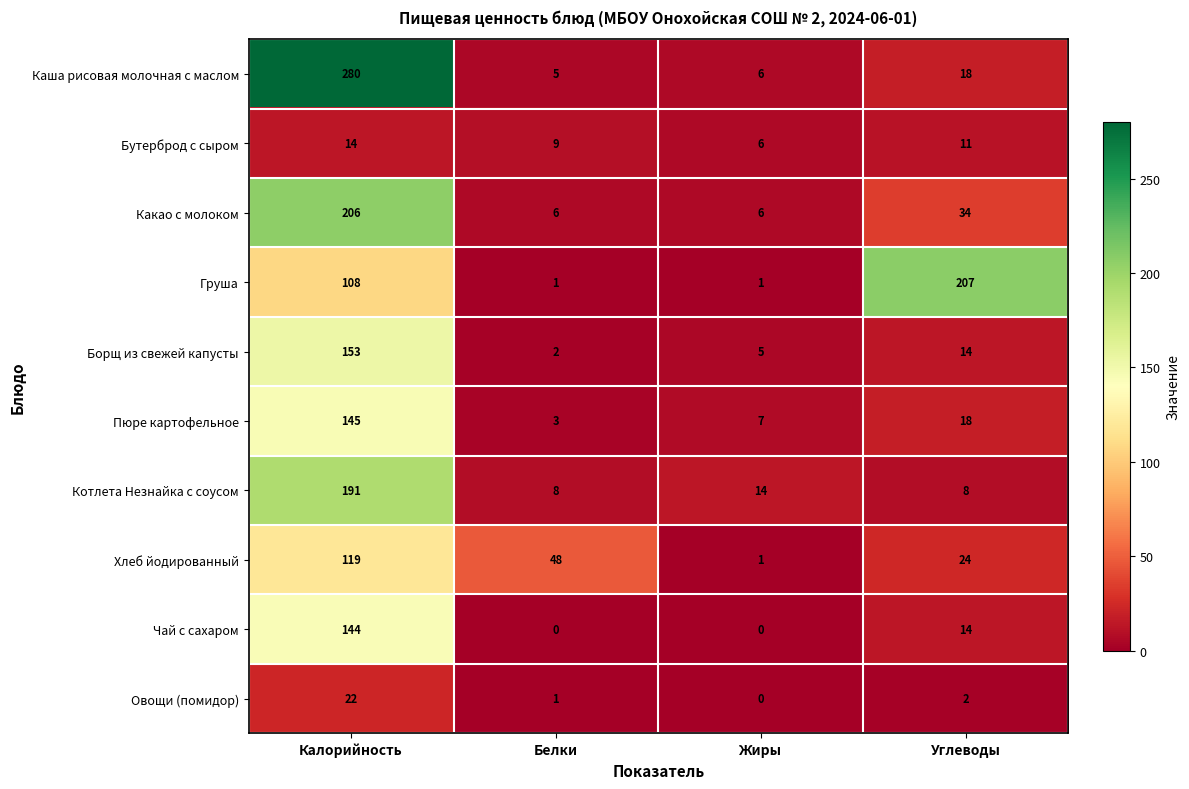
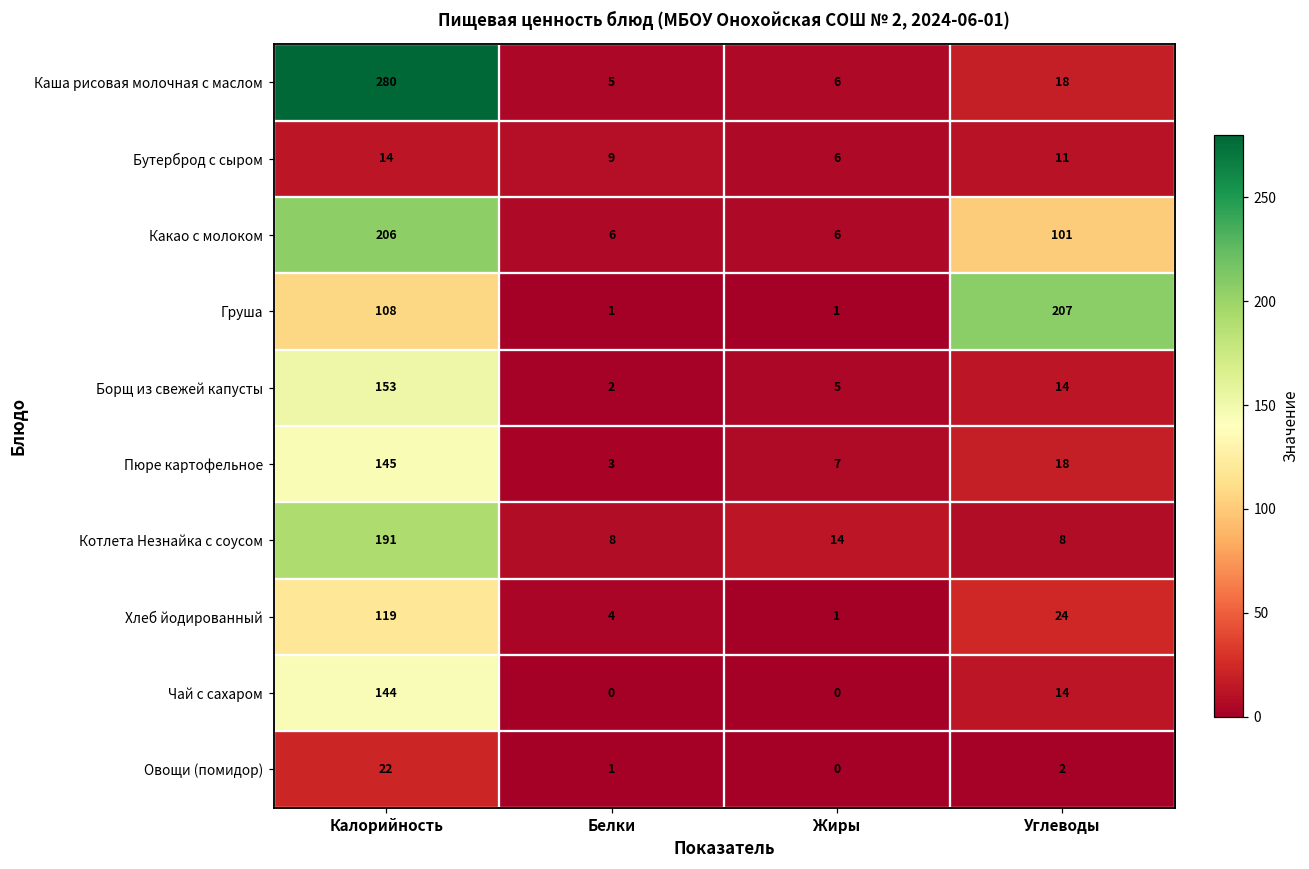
Какао с молоком, Углеводы: 34 -> 101
Хлеб йодированный, Белки: 48 -> 4
